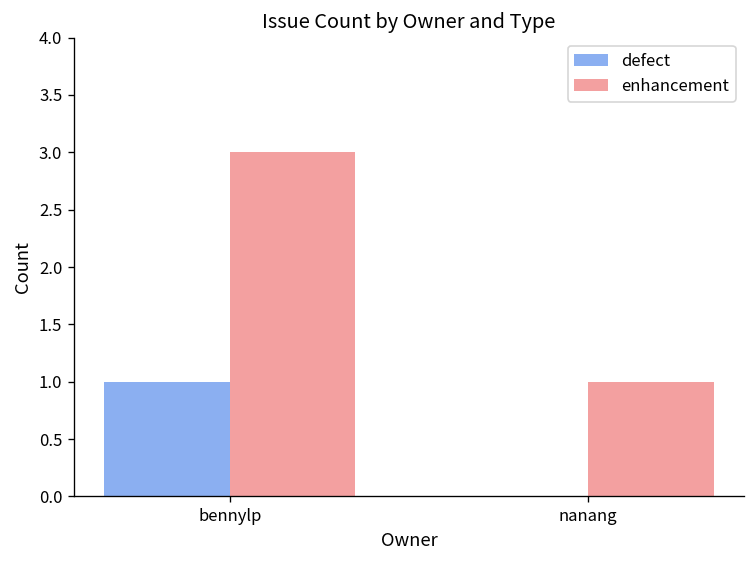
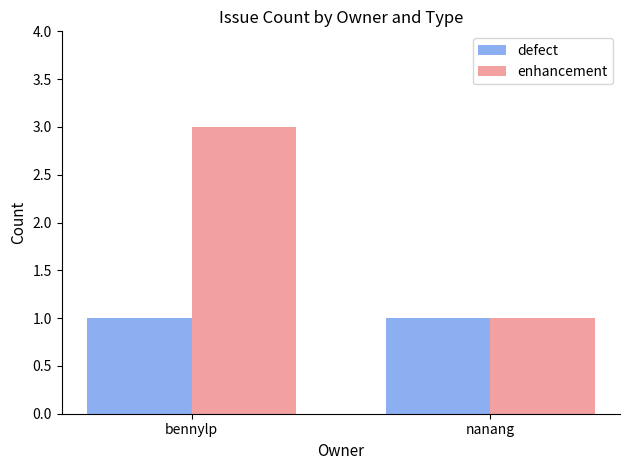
defect, nanang: 0 -> 1
